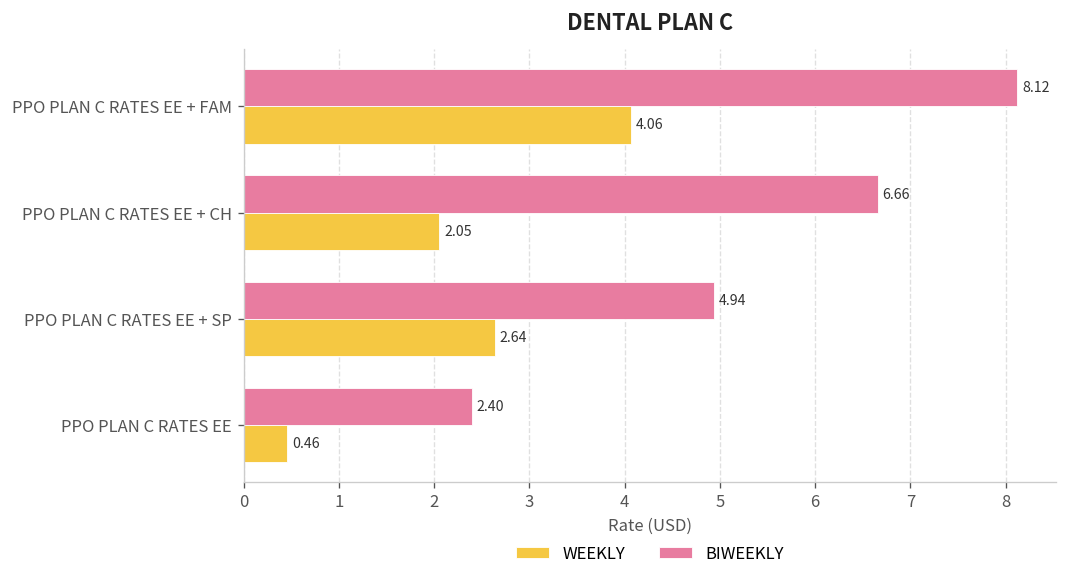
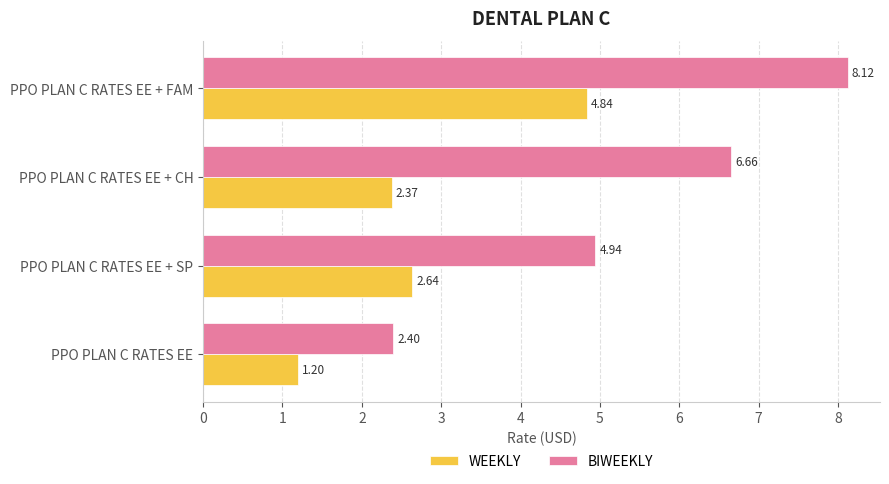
WEEKLY, PPO PLAN C RATES EE + FAM: 4.06 -> 4.84
WEEKLY, PPO PLAN C RATES EE + CH: 2.05 -> 2.37
WEEKLY, PPO PLAN C RATES EE: 0.46 -> 1.20
